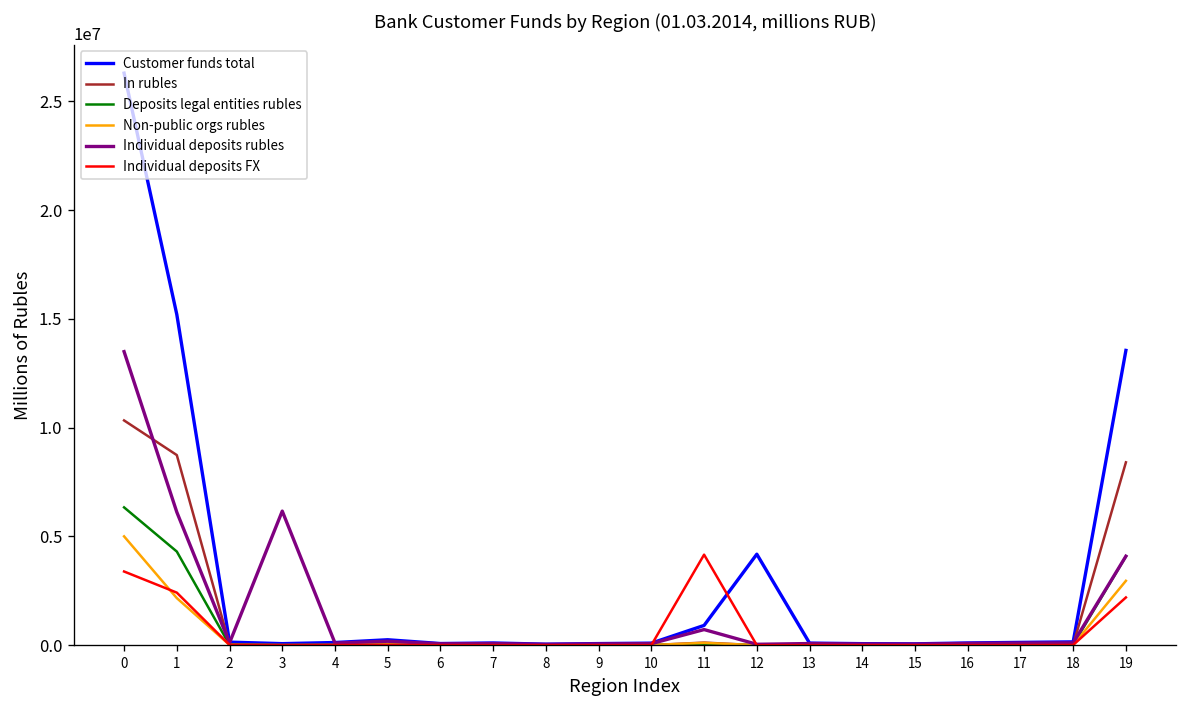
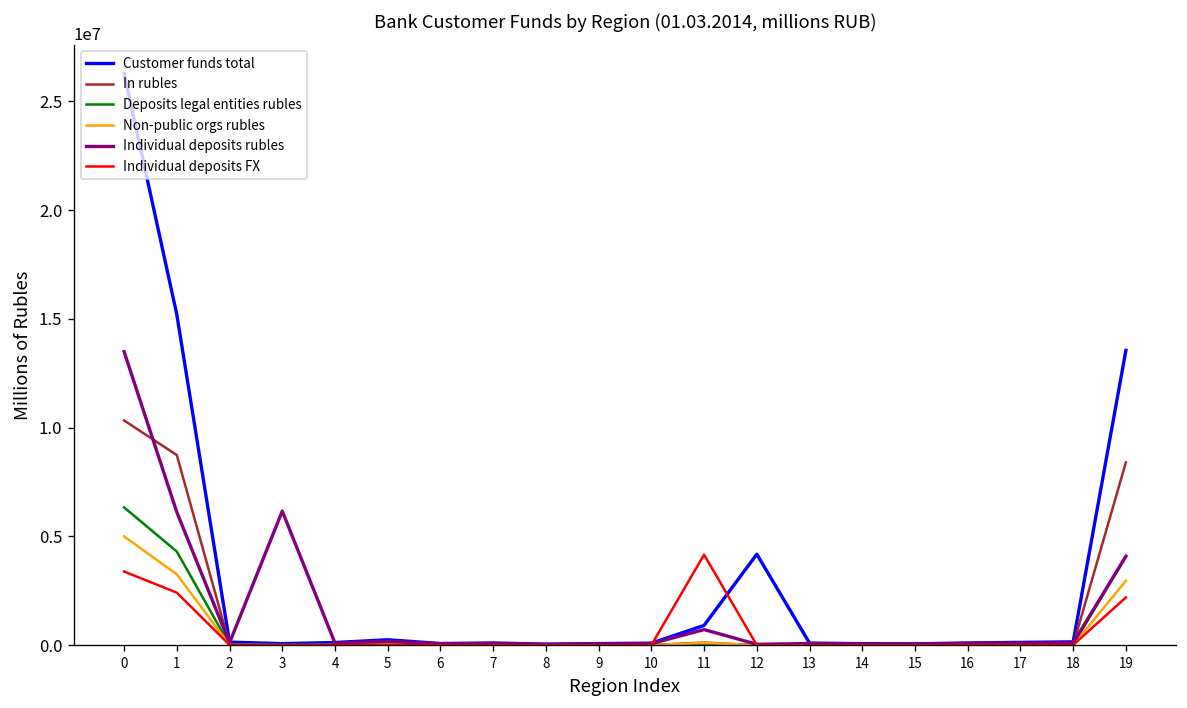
Non-public orgs rubles, 1: 2200000 -> 3300000
